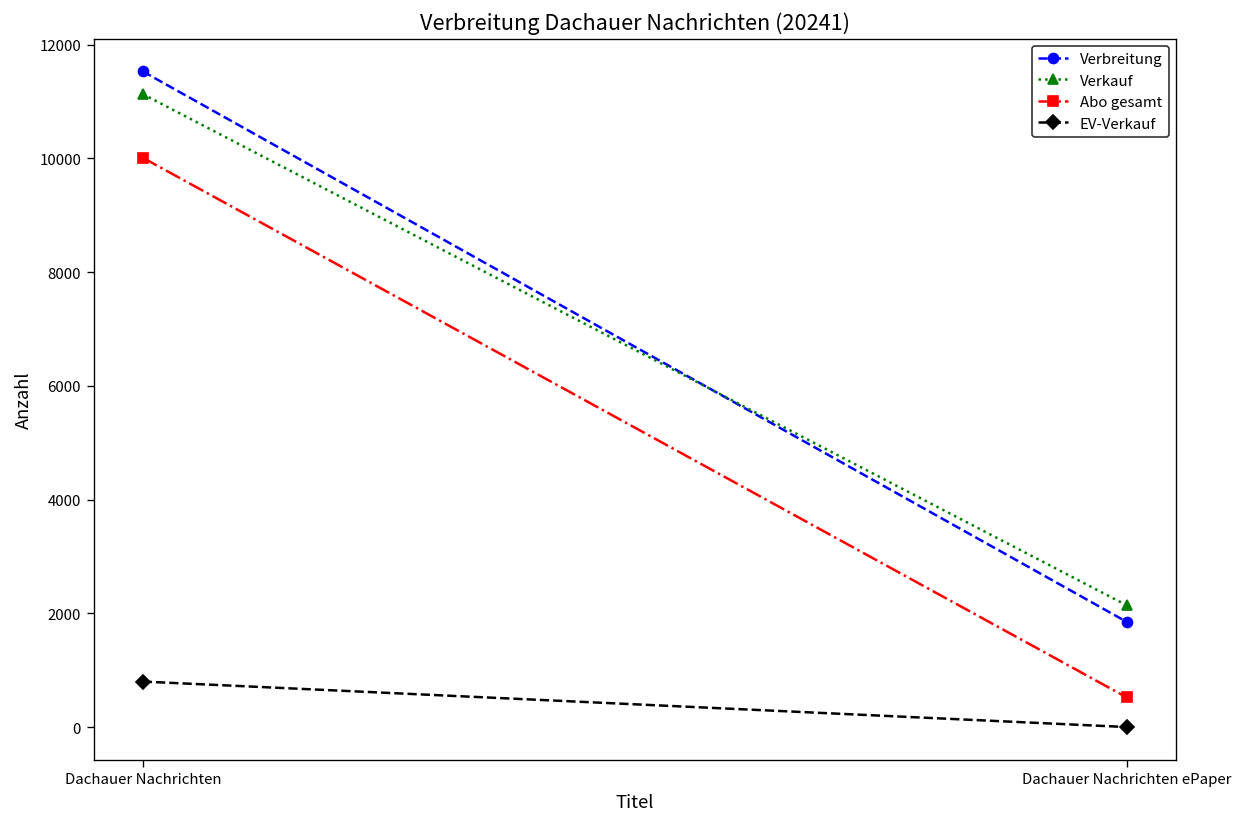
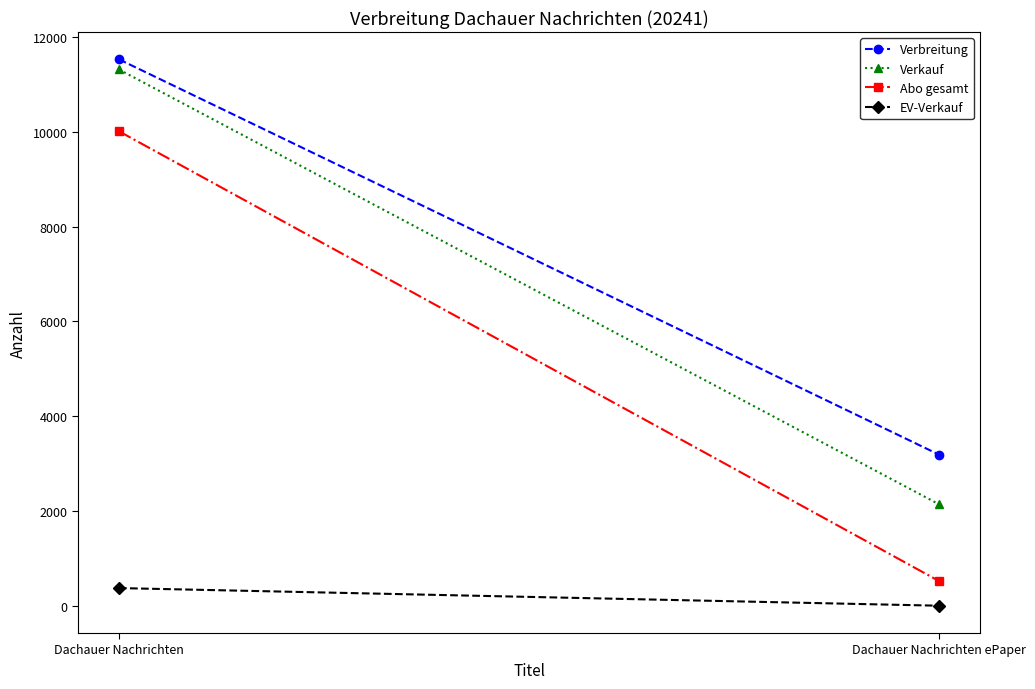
Verkauf, Dachauer Nachrichten: 11100 -> 11300
EV-Verkauf, Dachauer Nachrichten: 800 -> 400
Verbreitung, Dachauer Nachrichten ePaper: 1800 -> 3200
